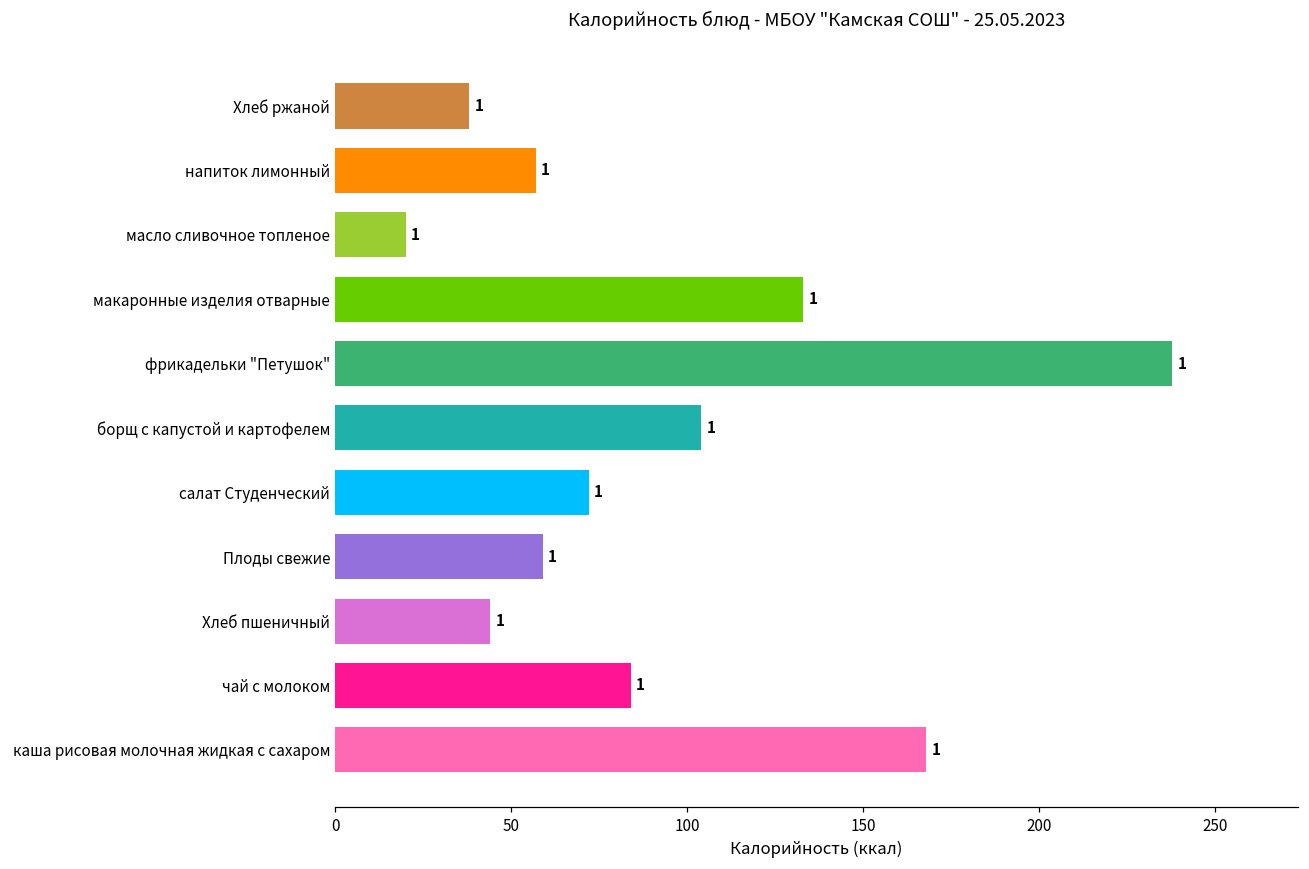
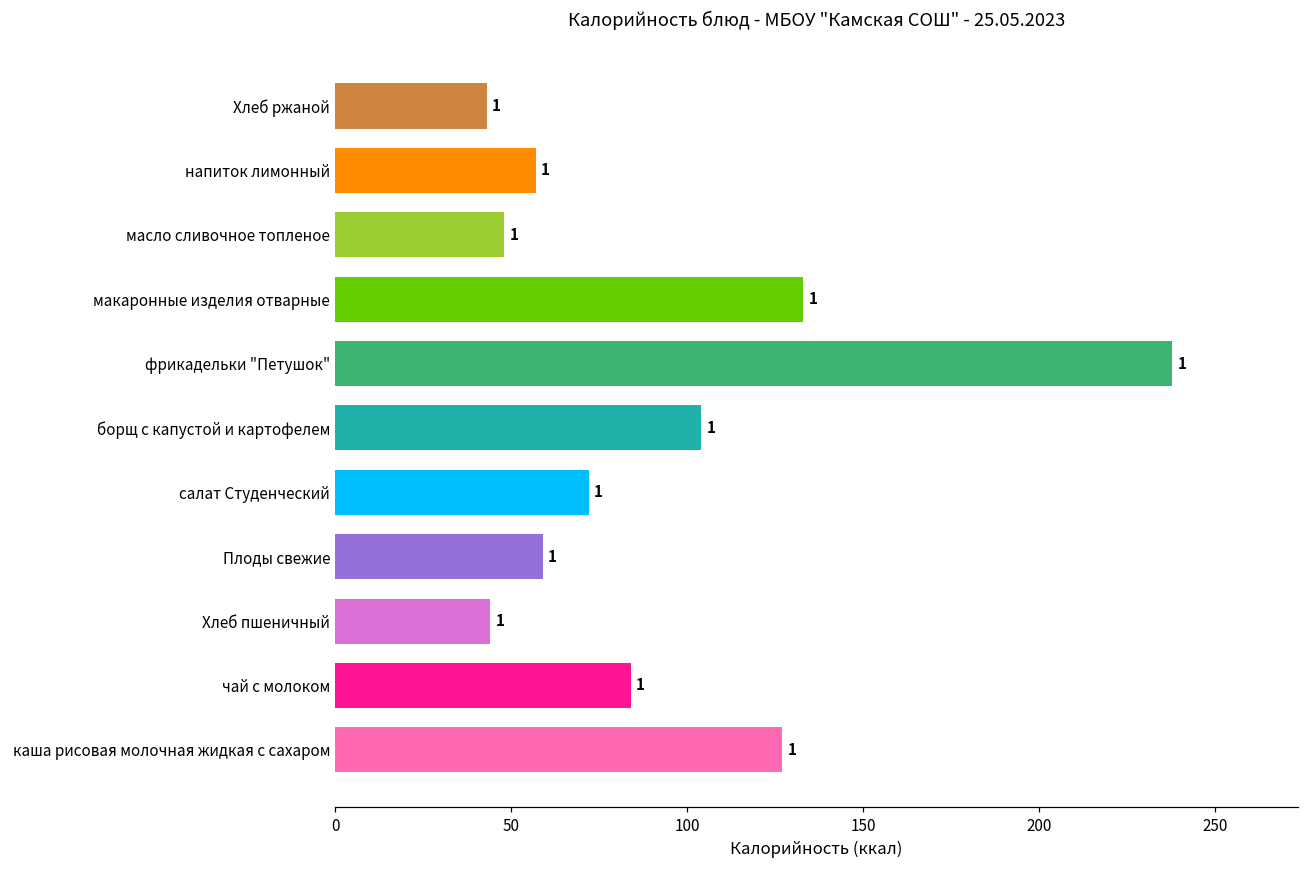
Хлеб ржаной: 38 -> 43
масло сливочное топленое: 20 -> 48
каша рисовая молочная жидкая с сахаром: 168 -> 127
